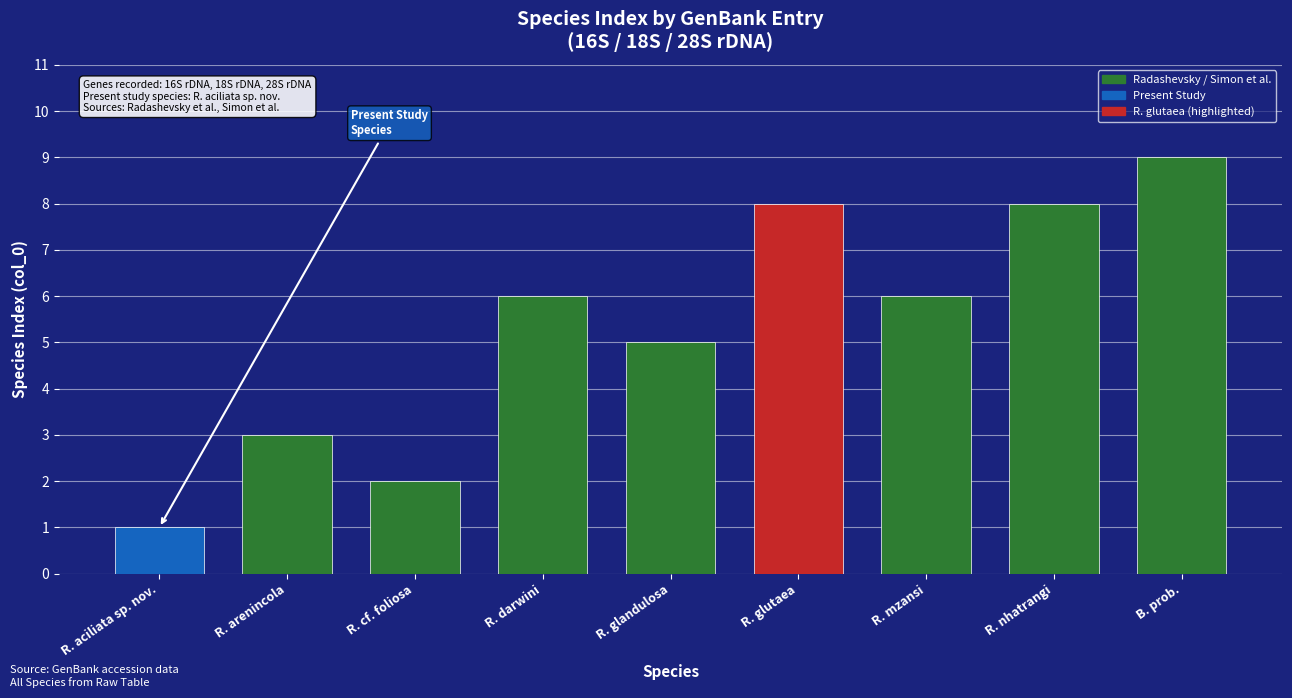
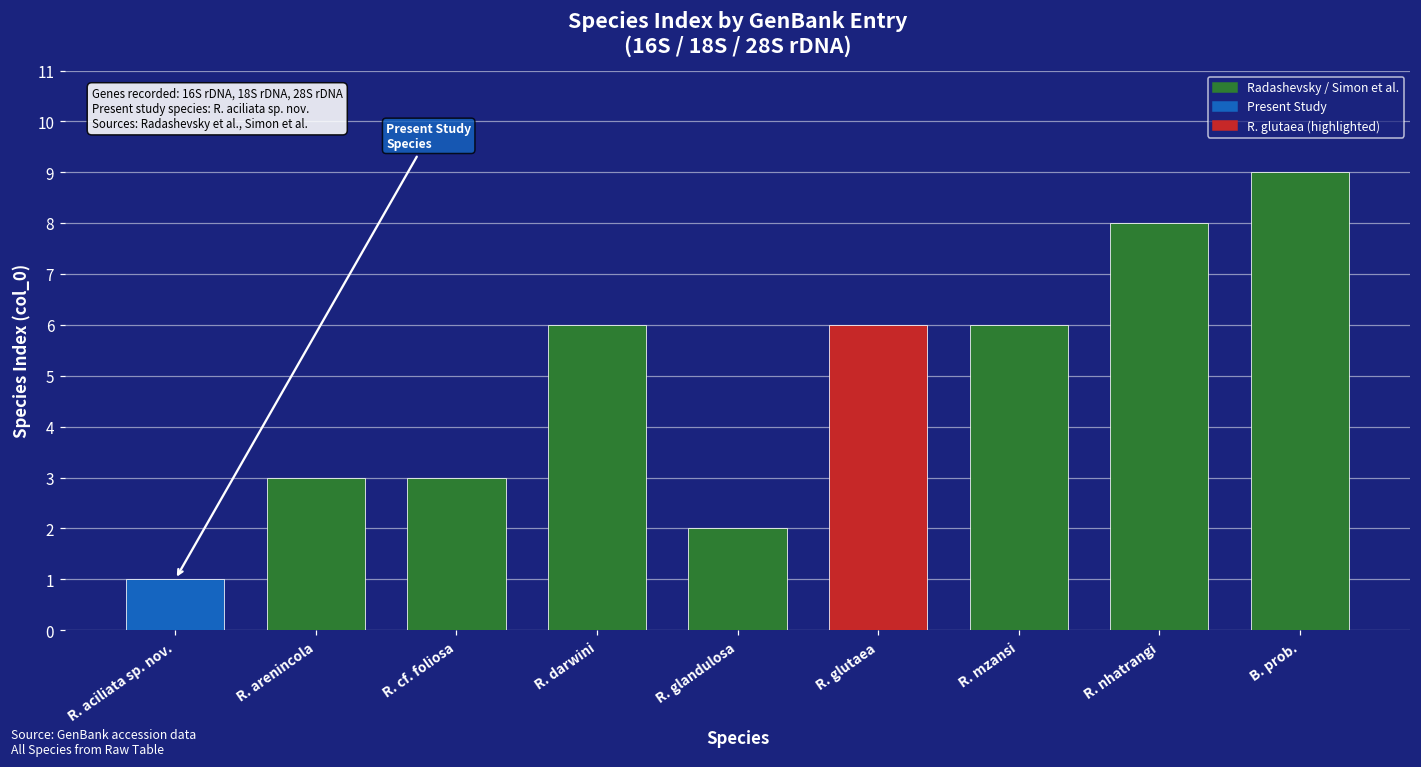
R. cf. foliosa: 2 -> 3
R. glandulosa: 5 -> 2
R. glutaea: 8 -> 6
